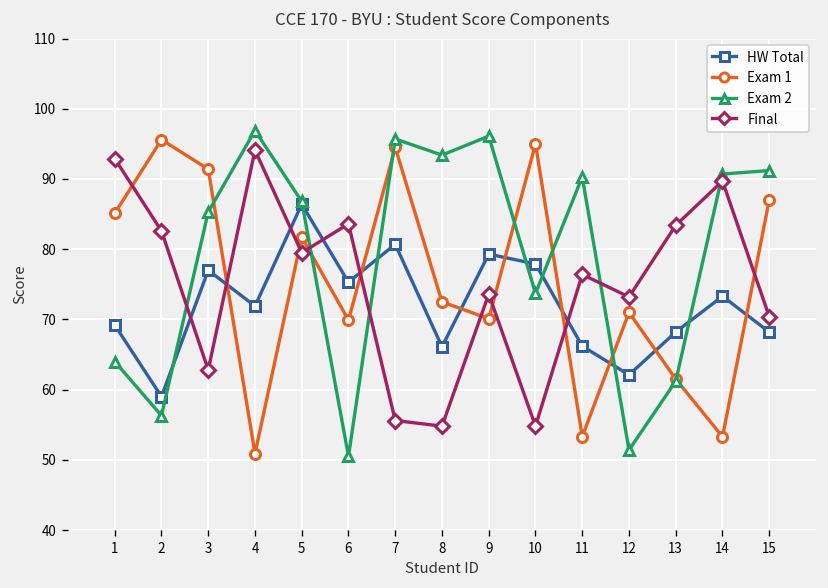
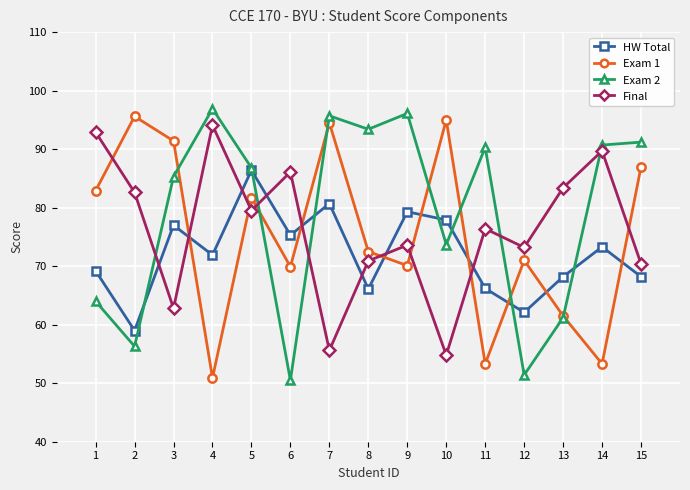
Exam 1, 1: 85 -> 83
Final, 6: 84 -> 86
Final, 8: 55 -> 71
